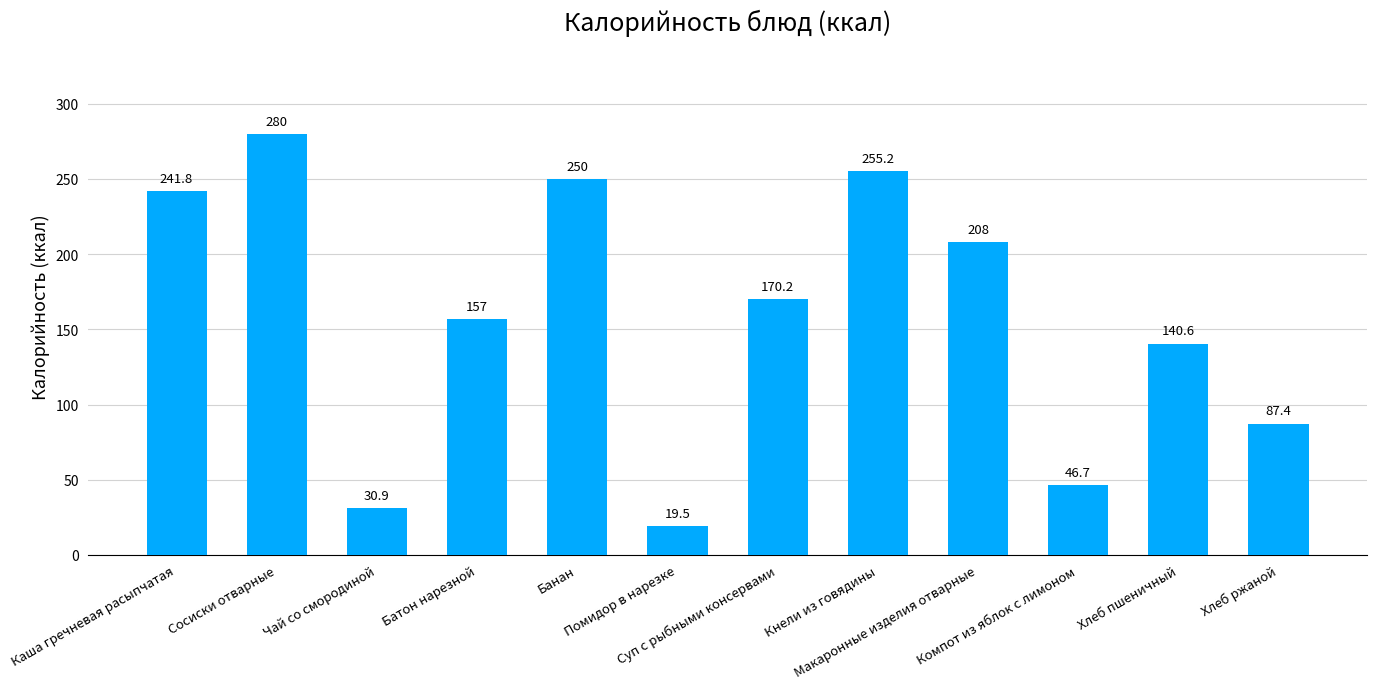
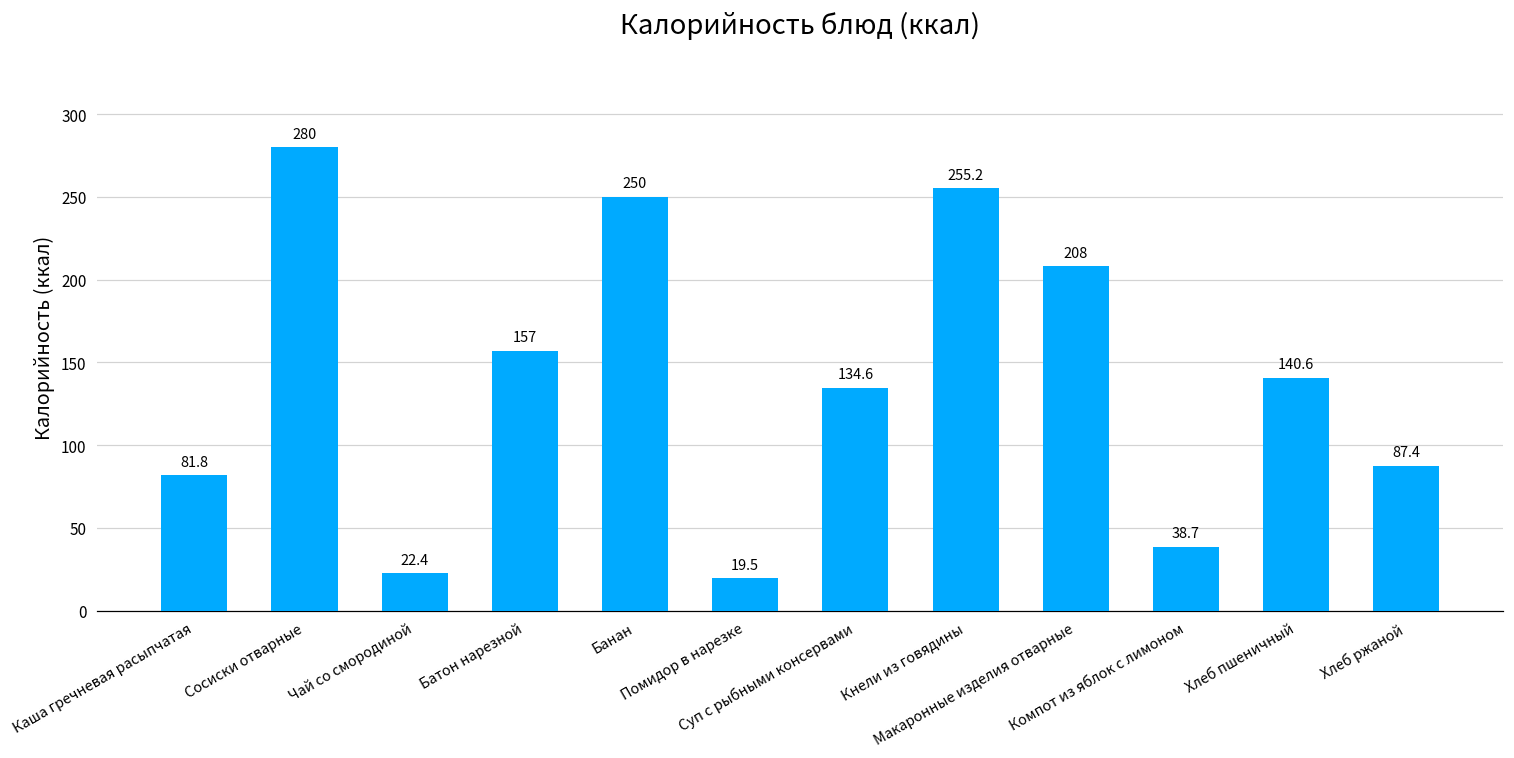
Каша гречневая расыпчатая: 241.8 -> 81.8
Чай со смородиной: 30.9 -> 22.4
Суп с рыбными консервами: 170.2 -> 134.6
Компот из яблок с лимоном: 46.7 -> 38.7
